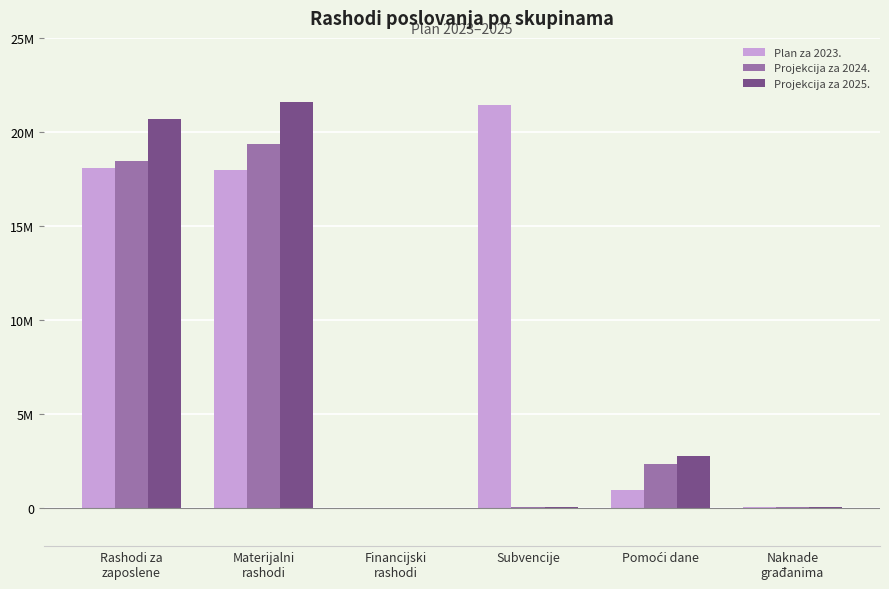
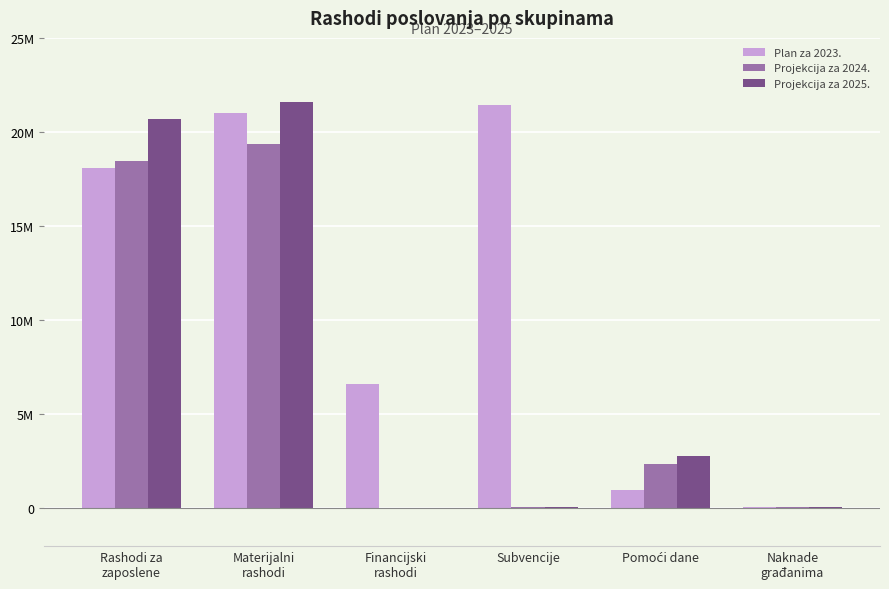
Plan za 2023., Materijalni rashodi: 18000000 -> 21000000
Plan za 2023., Financijski rashodi: 0 -> 6600000
